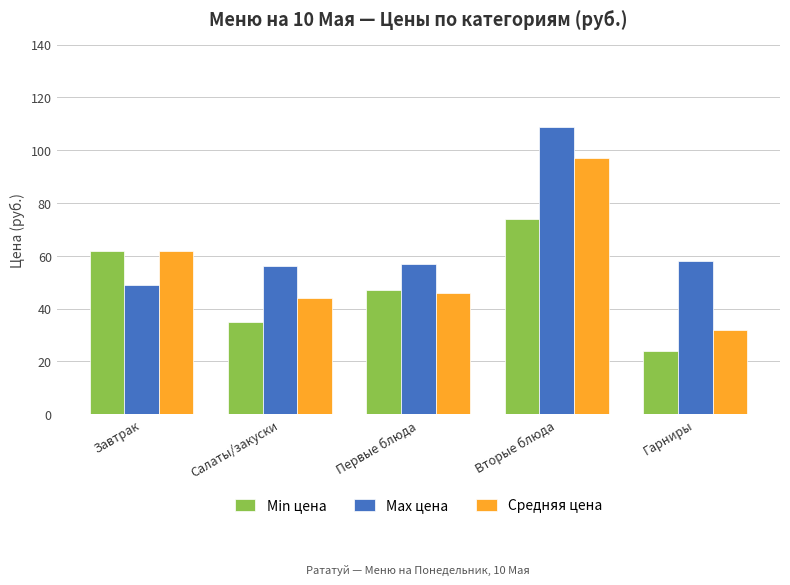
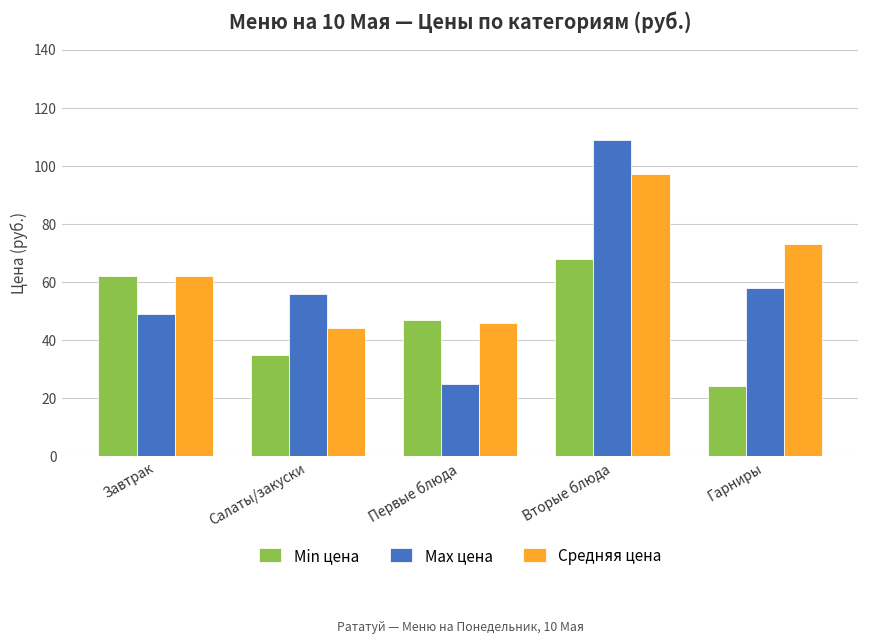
Max цена, Первые блюда: 57 -> 25
Min цена, Вторые блюда: 74 -> 68
Средняя цена, Гарниры: 32 -> 73
